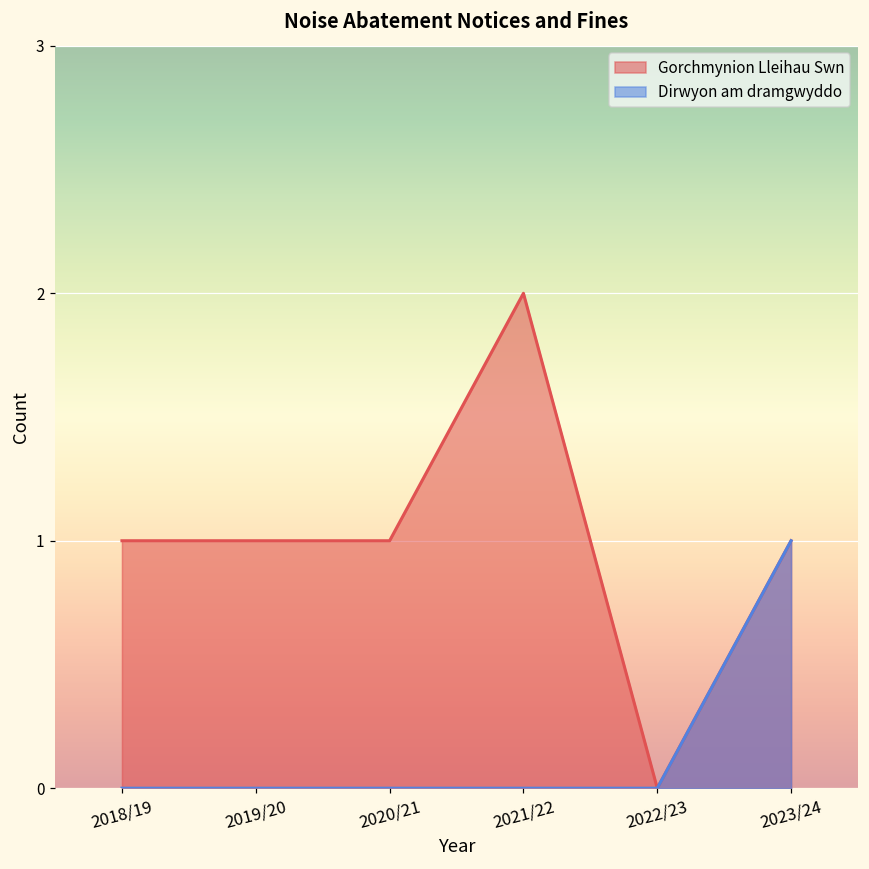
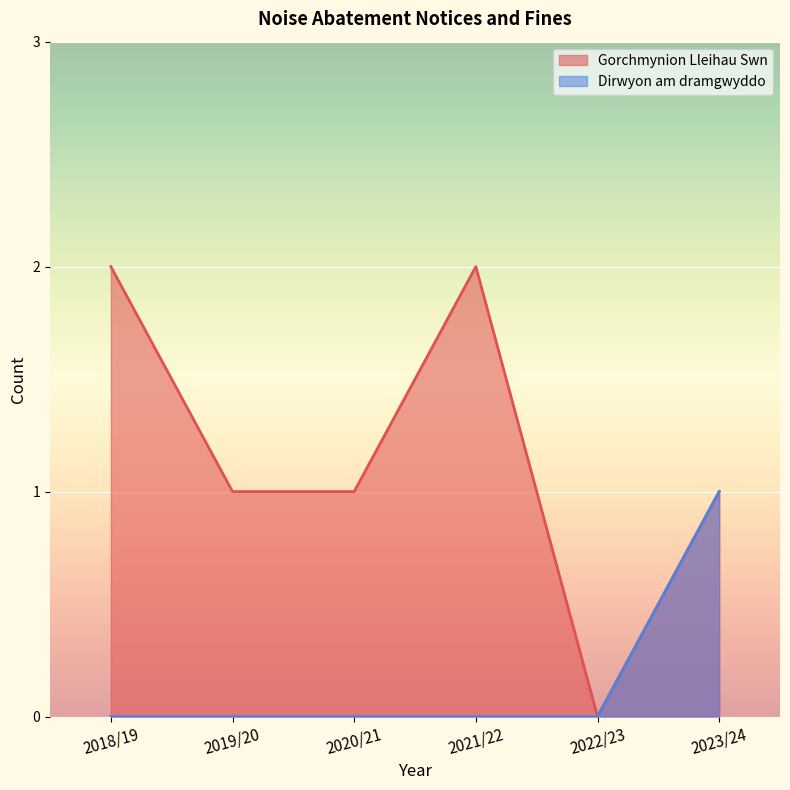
Gorchmynion Lleihau Swn, 2018/19: 1 -> 2
